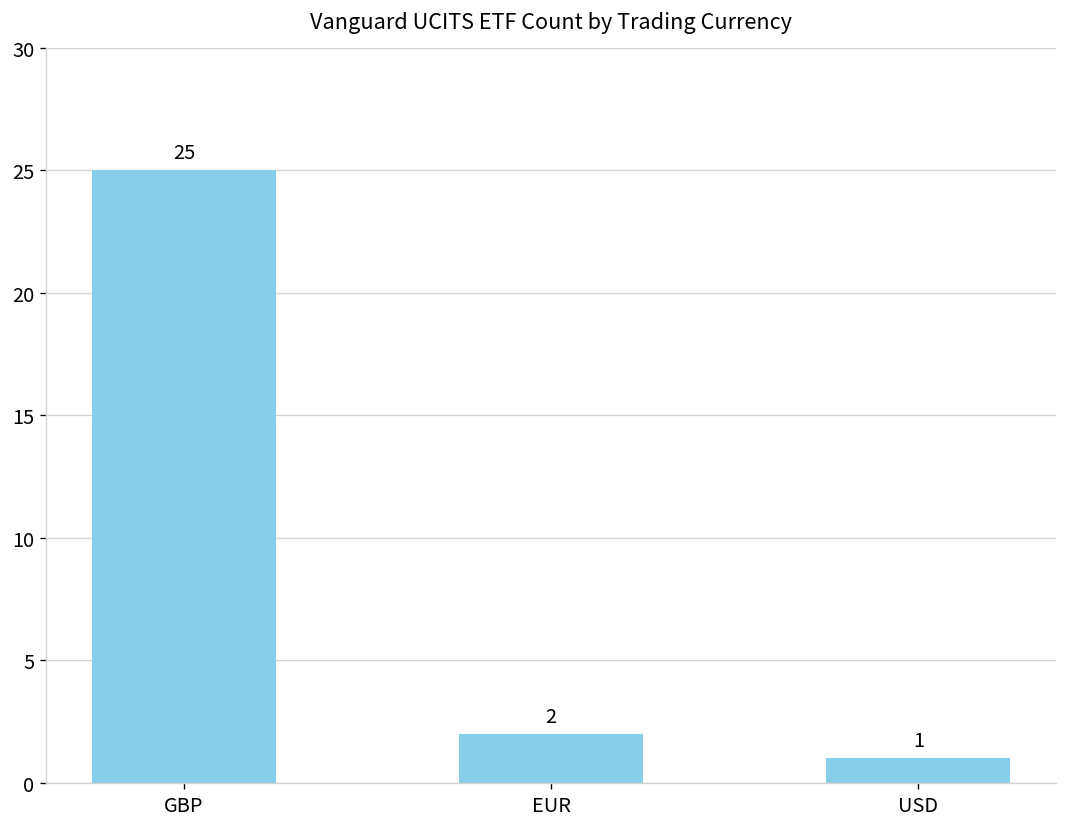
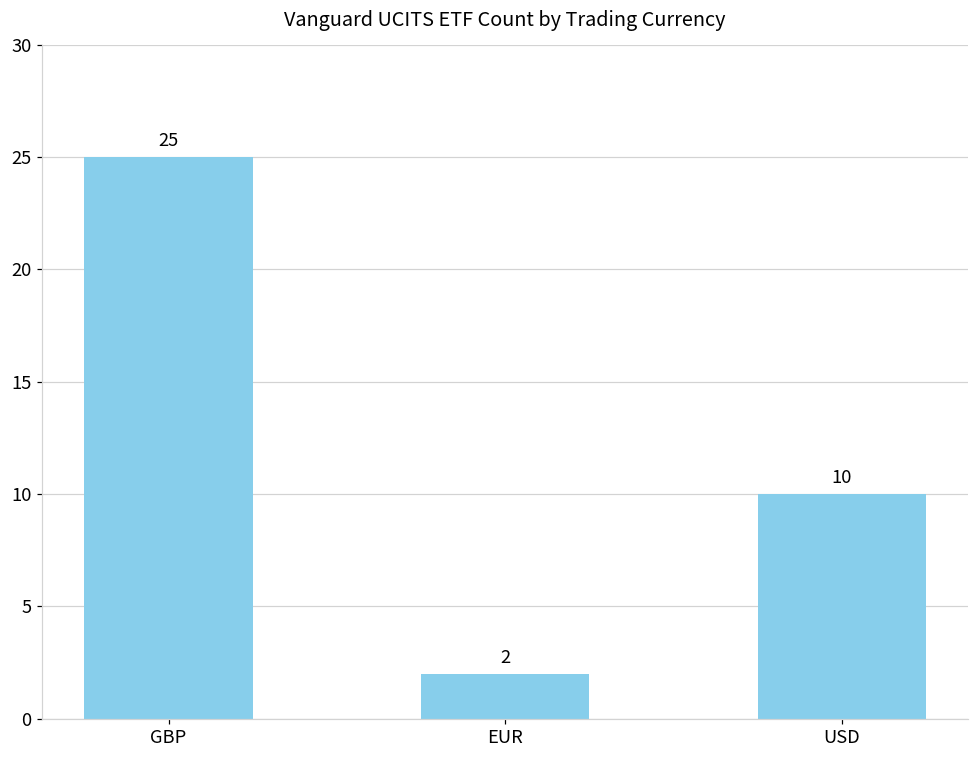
USD: 1 -> 10
